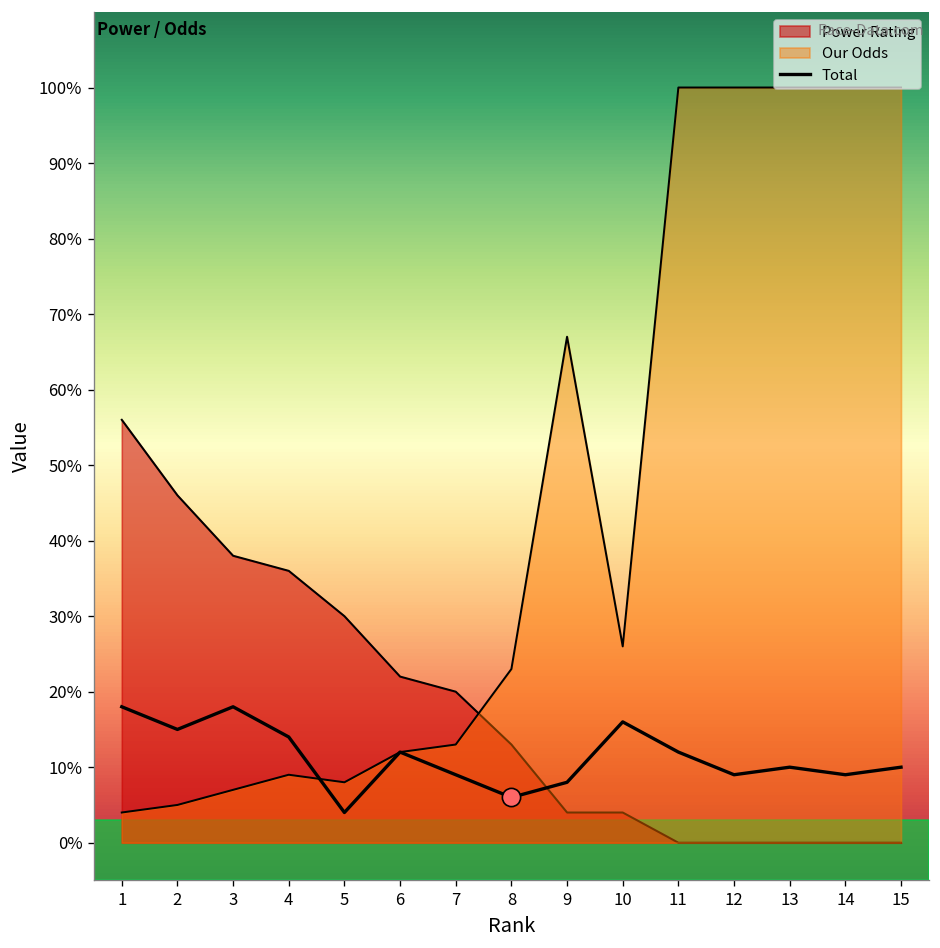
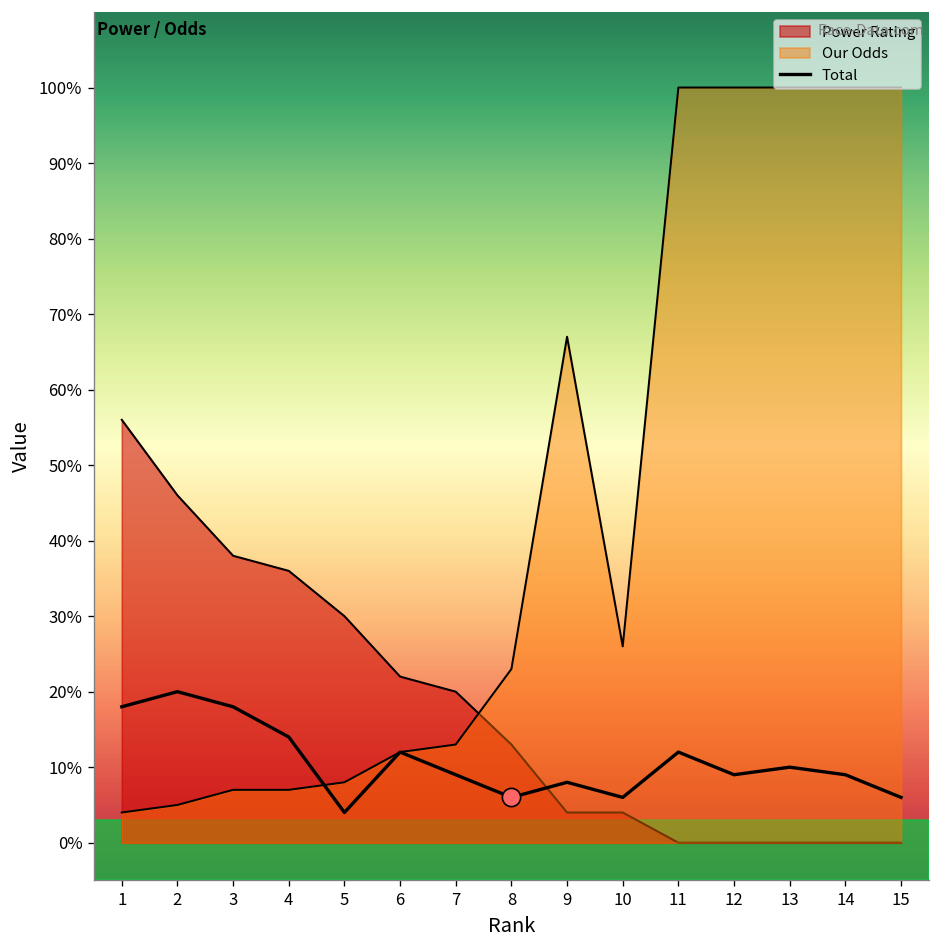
Total, 2: 15% -> 20%
Our Odds, 4: 9% -> 7%
Total, 10: 16% -> 6%
Total, 15: 10% -> 6%
